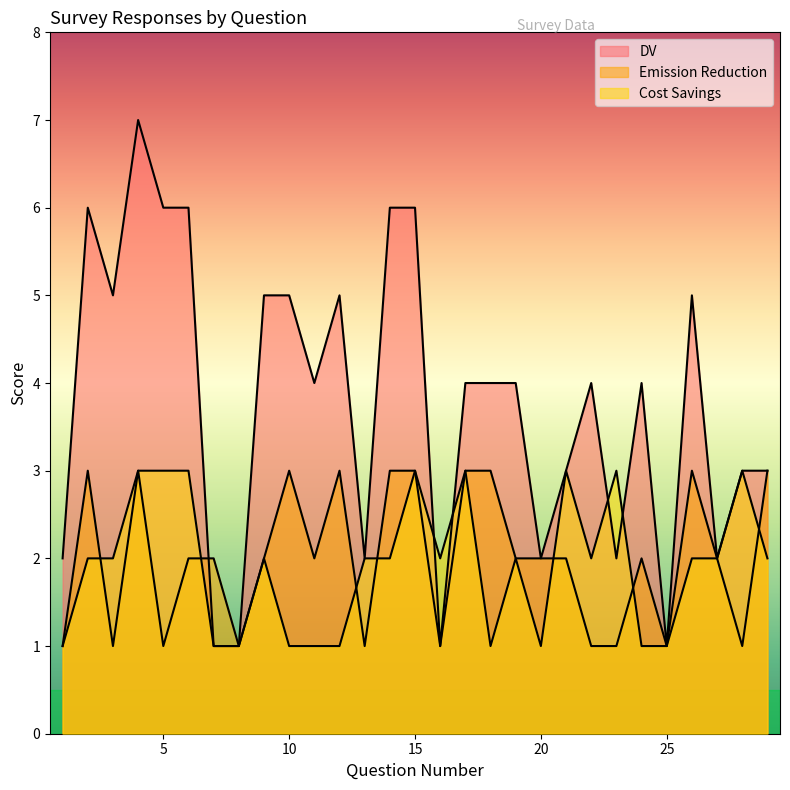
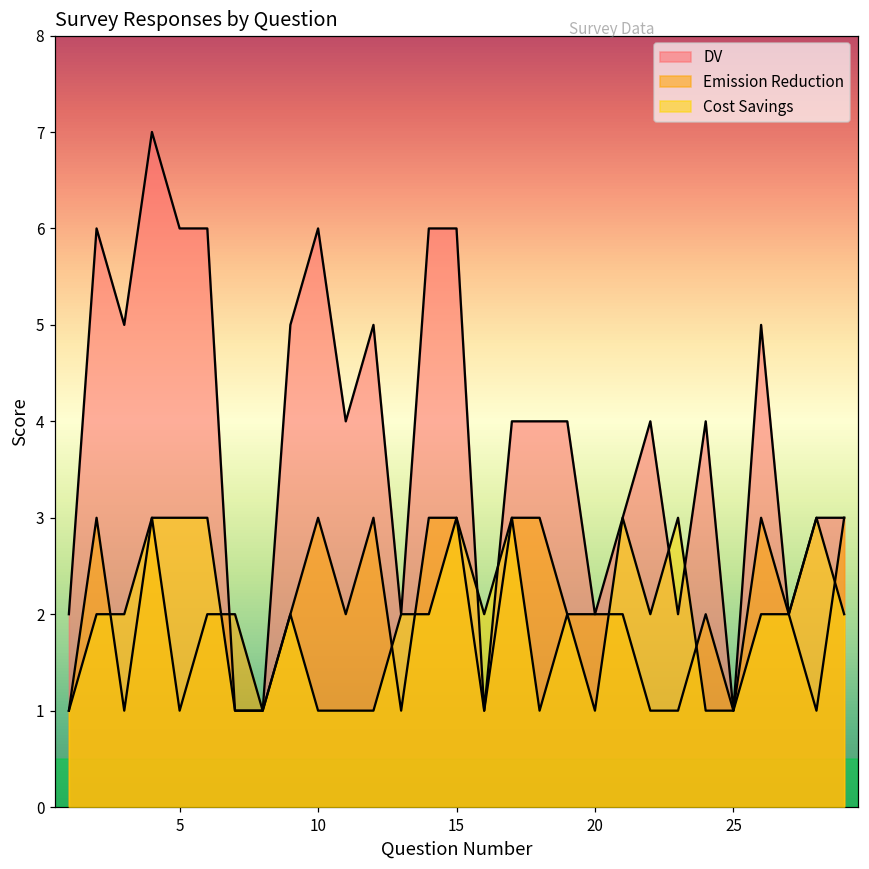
DV, 10: 5 -> 6
